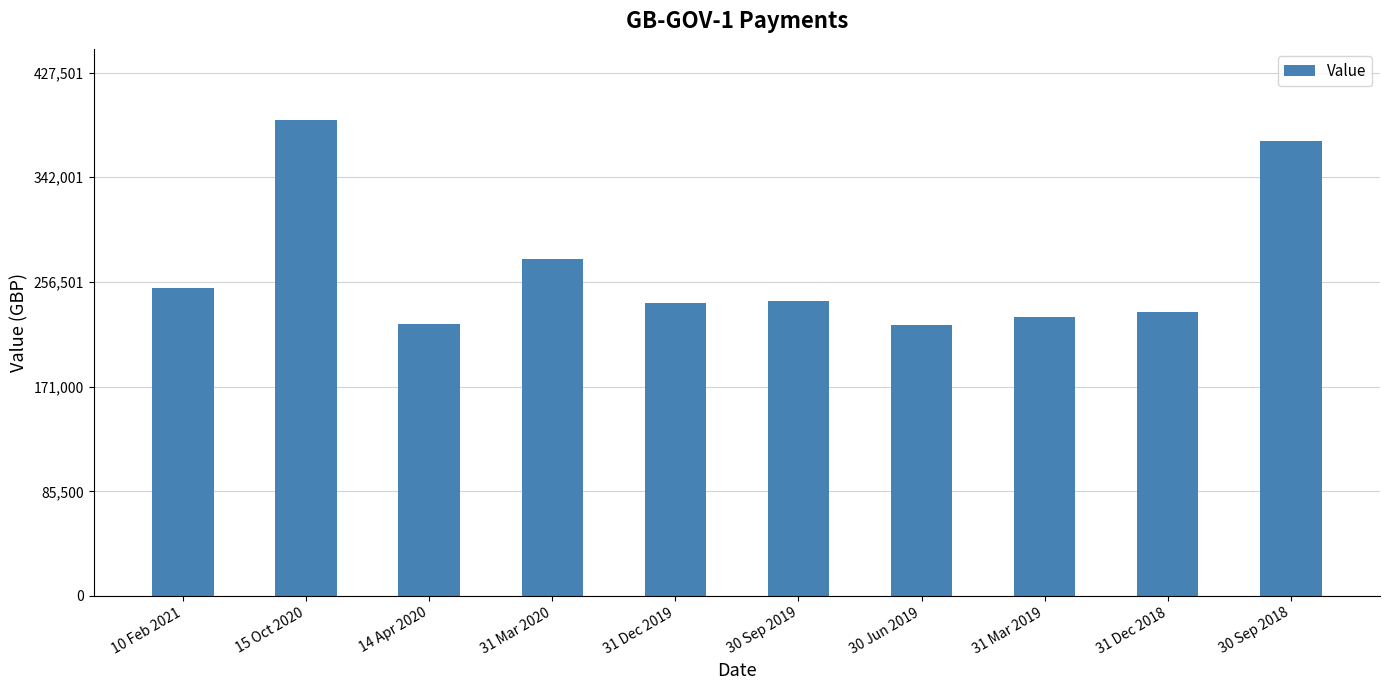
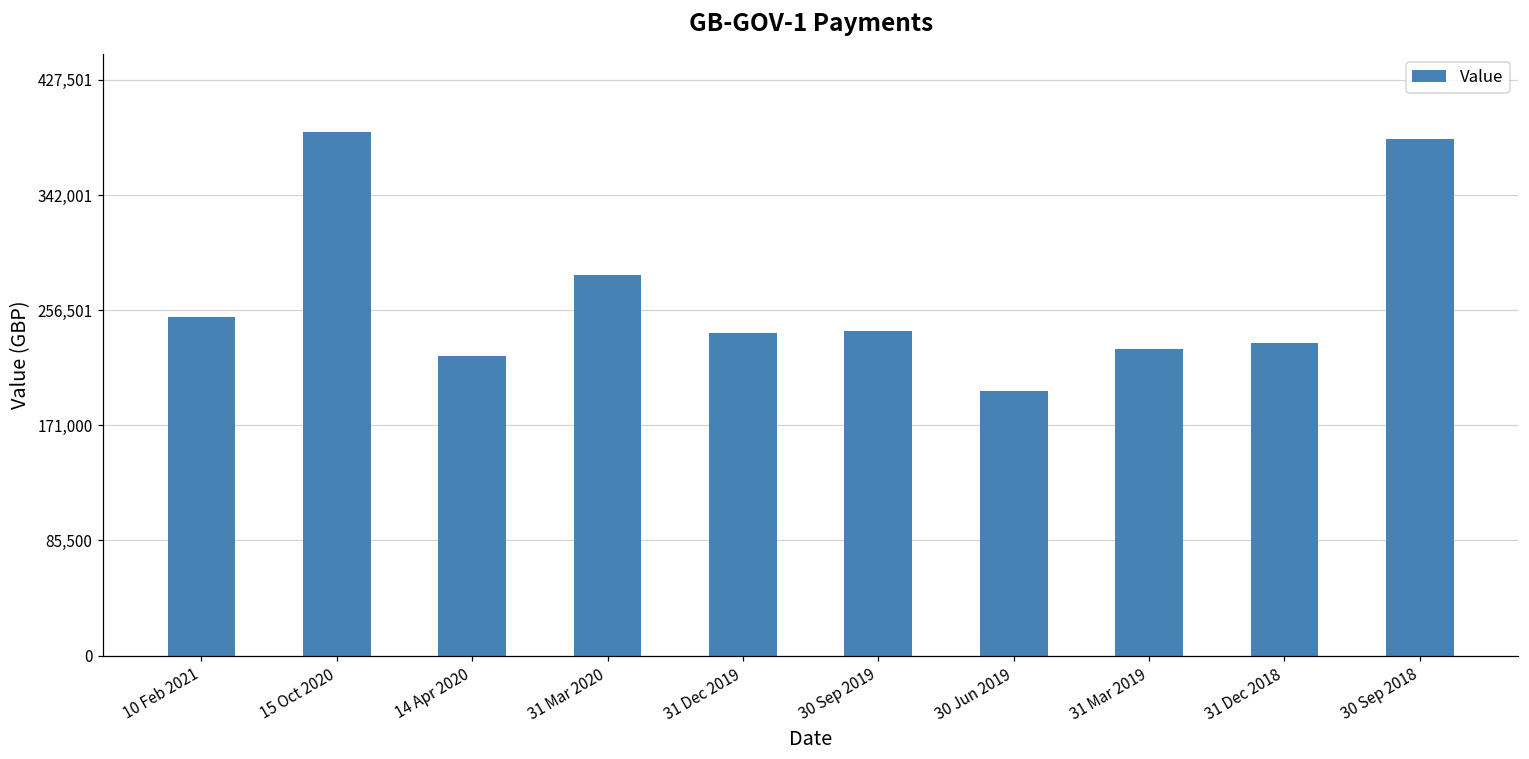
31 Mar 2020: 275,000 -> 283,000
30 Jun 2019: 221,000 -> 196,000
30 Sep 2018: 372,000 -> 384,000
